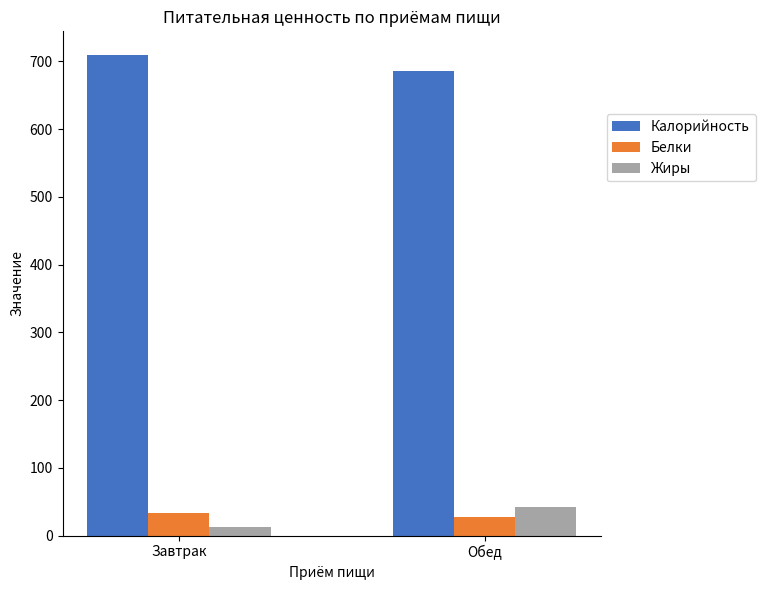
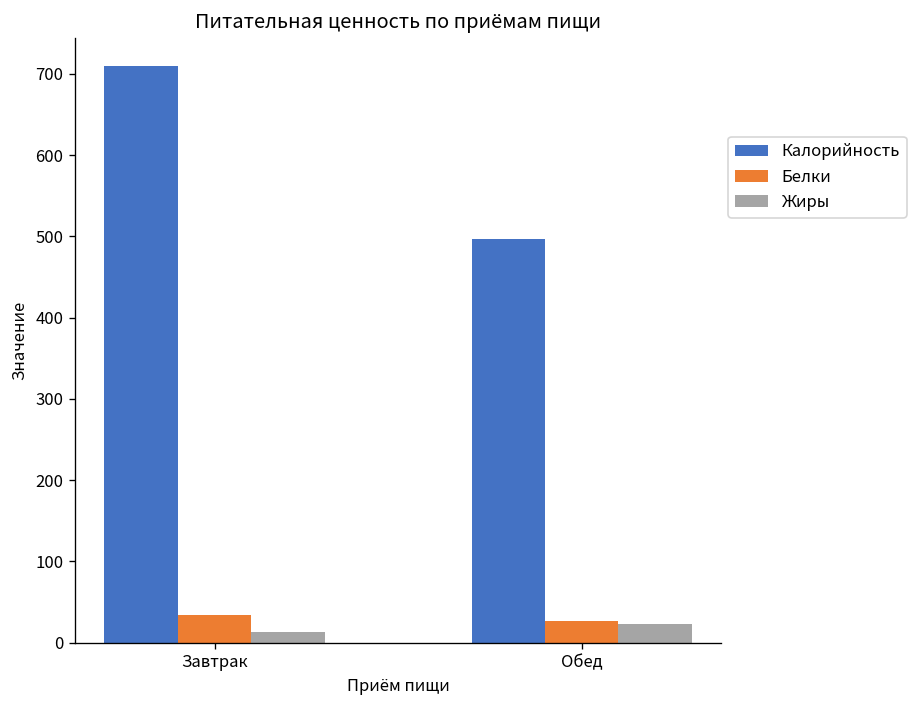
Калорийность, Обед: 690 -> 500
Жиры, Обед: 40 -> 20
